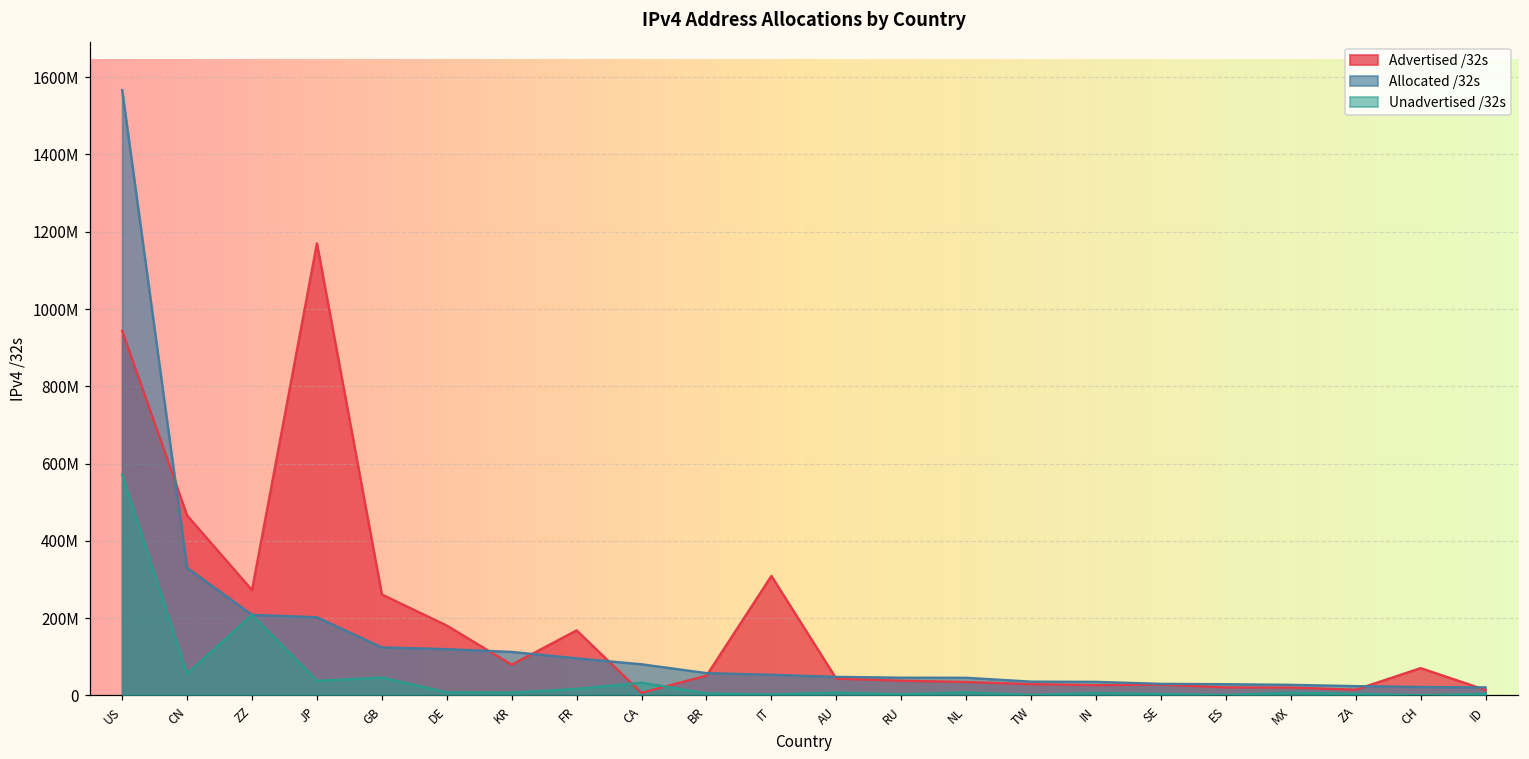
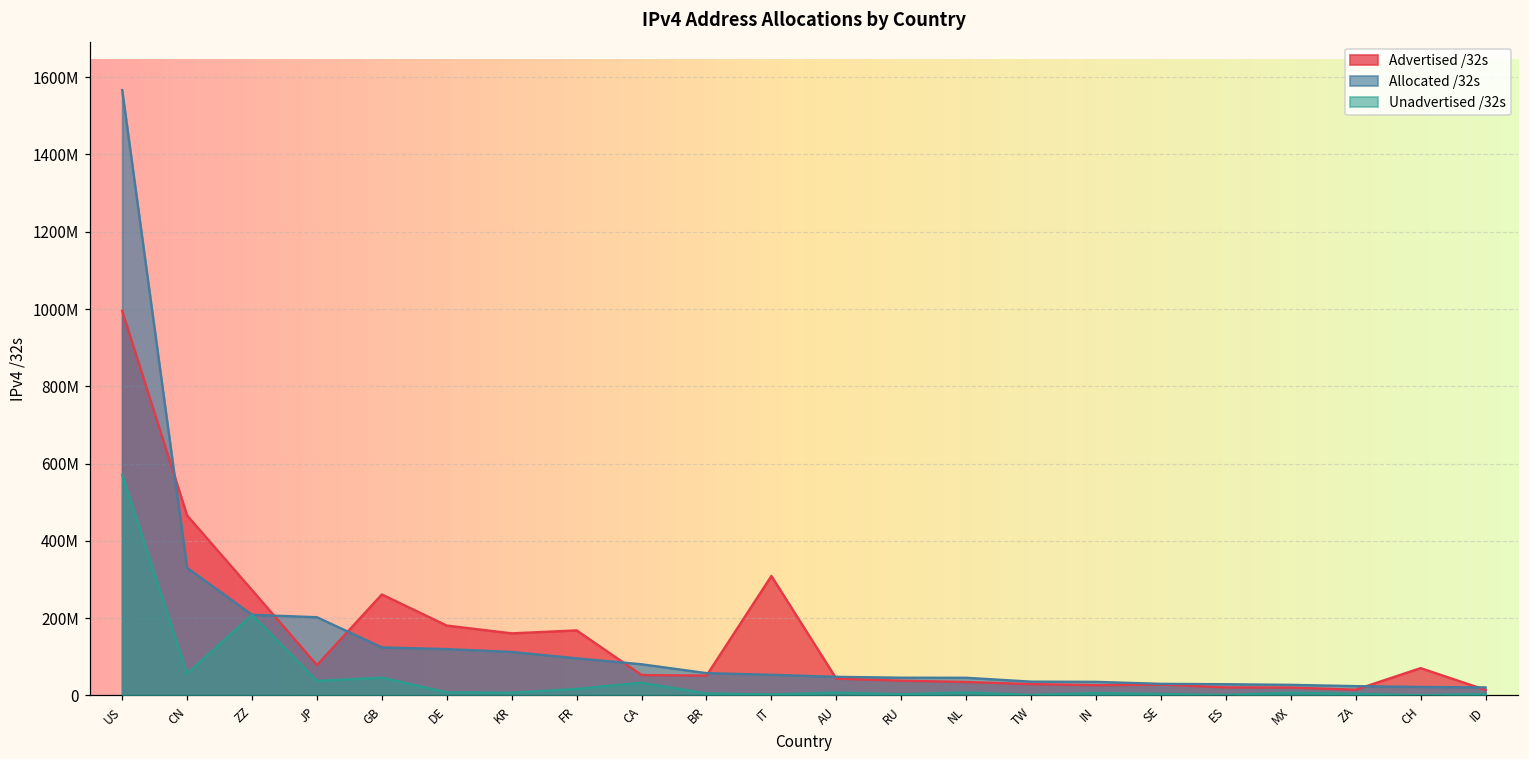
Advertised /32s, US: 940000000 -> 1000000000
Advertised /32s, JP: 1170000000 -> 80000000
Advertised /32s, KR: 80000000 -> 160000000
Advertised /32s, CA: 10000000 -> 50000000
